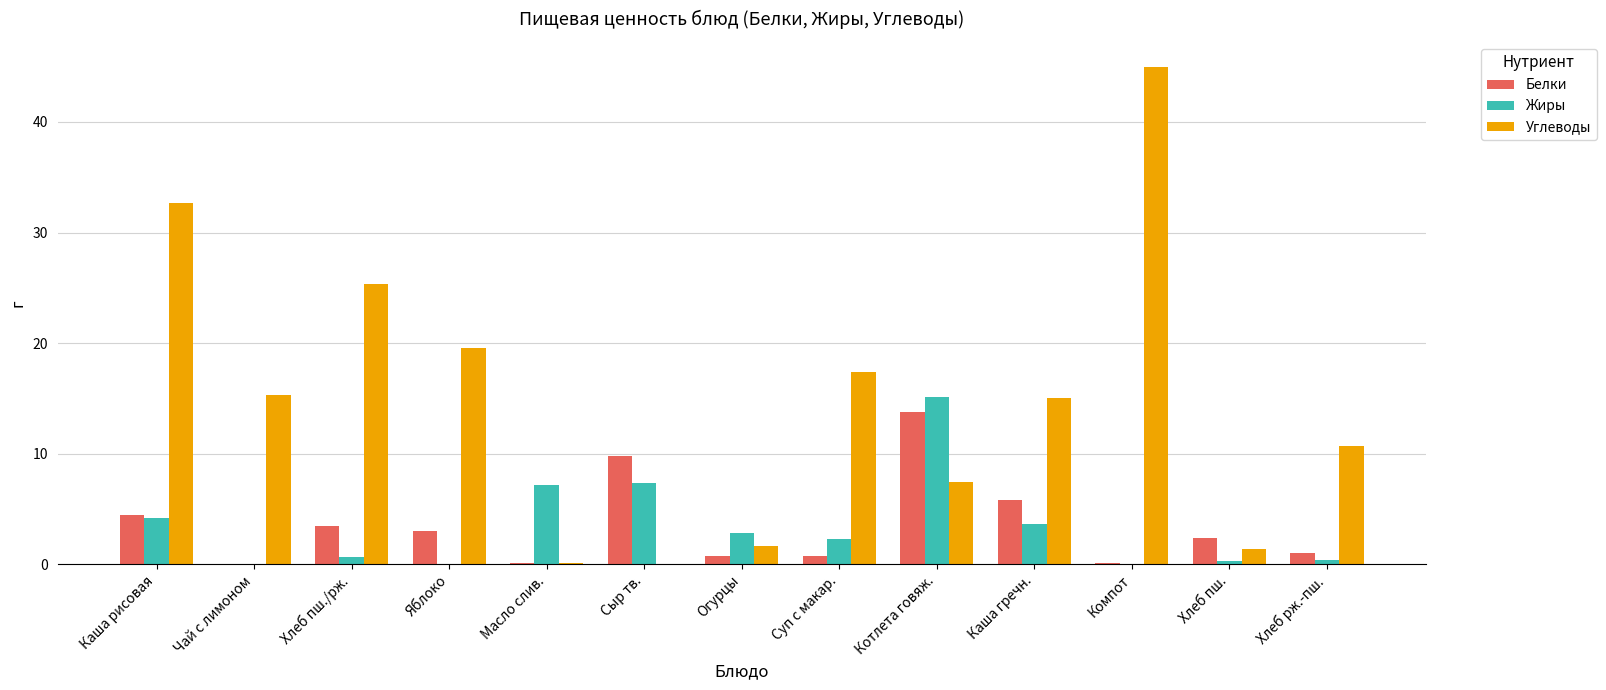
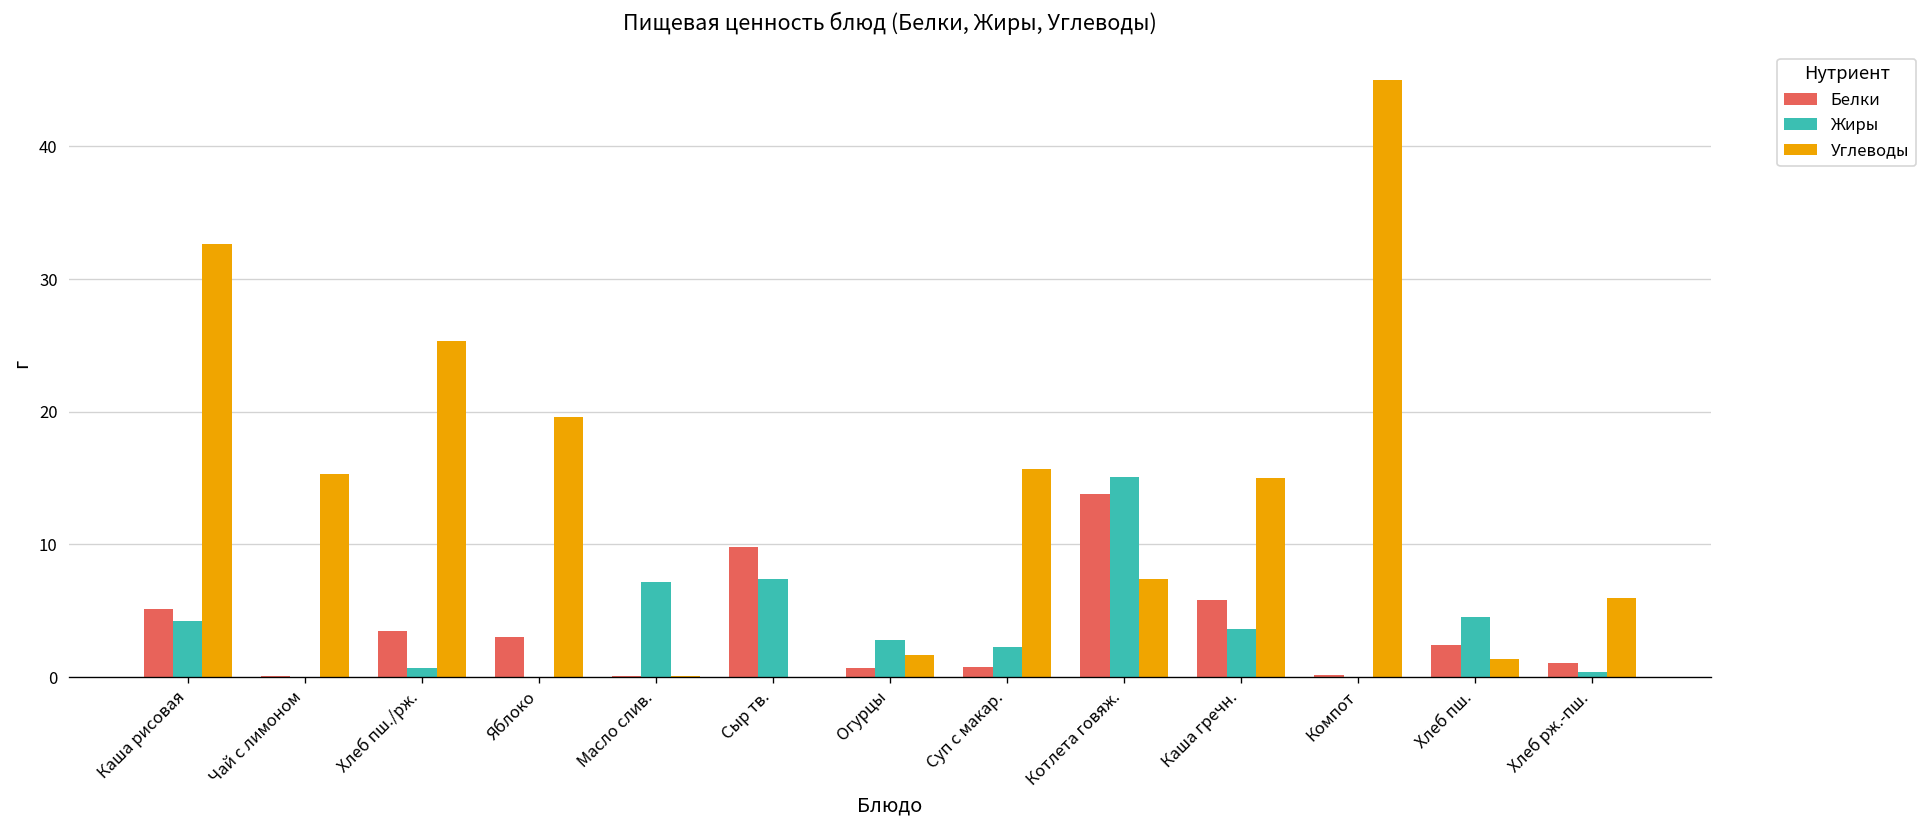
Белки, Каша рисовая: 4.4 -> 5.2
Углеводы, Суп с макар.: 17.4 -> 15.7
Жиры, Хлеб пш.: 0.3 -> 4.5
Углеводы, Хлеб рж.-пш.: 10.7 -> 6.0
